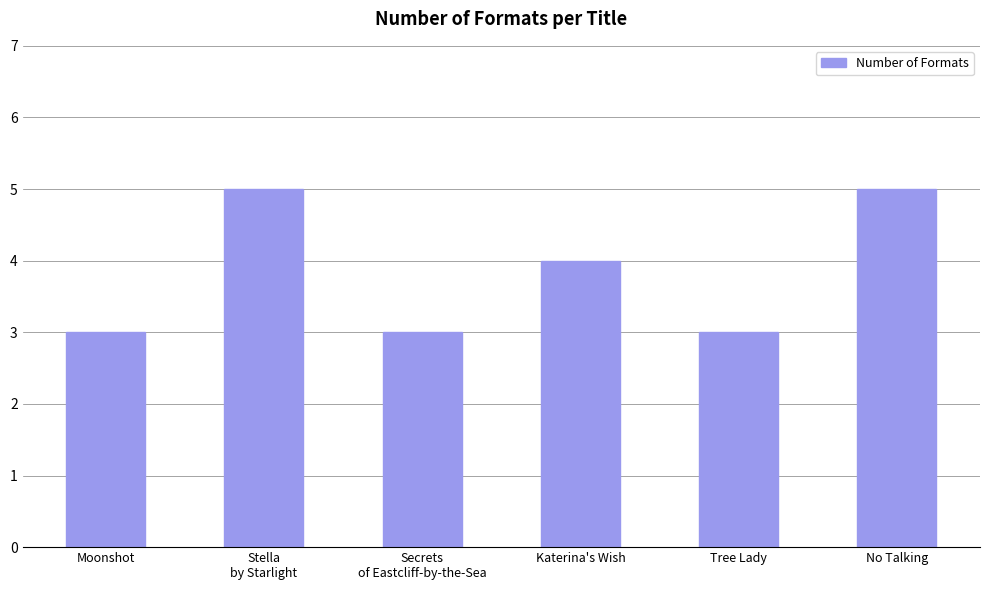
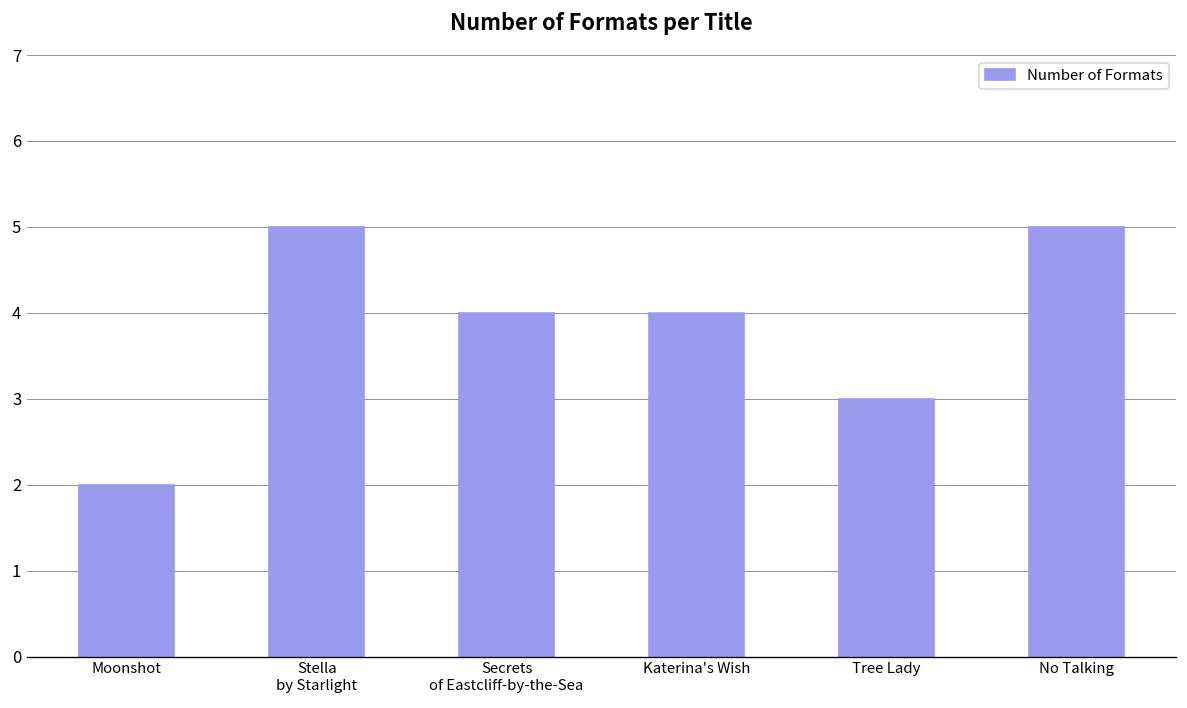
Moonshot: 3 -> 2
Secrets of Eastcliff-by-the-Sea: 3 -> 4
